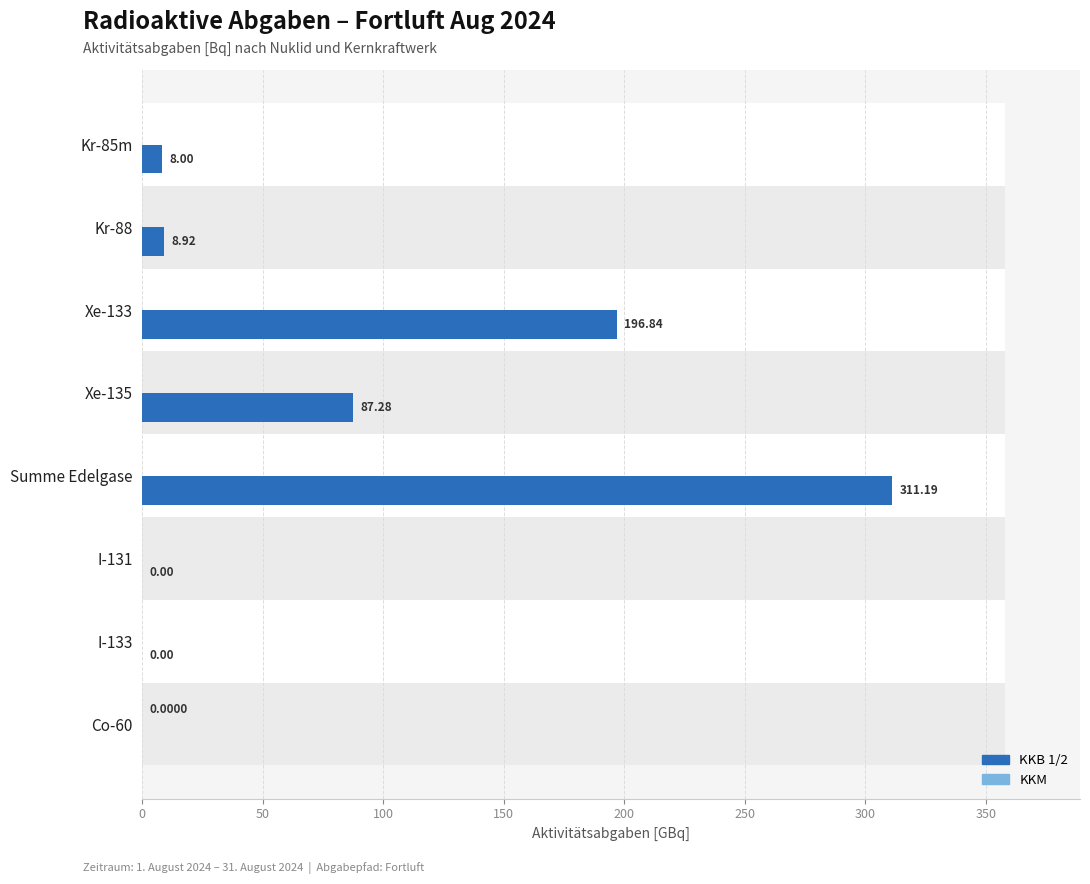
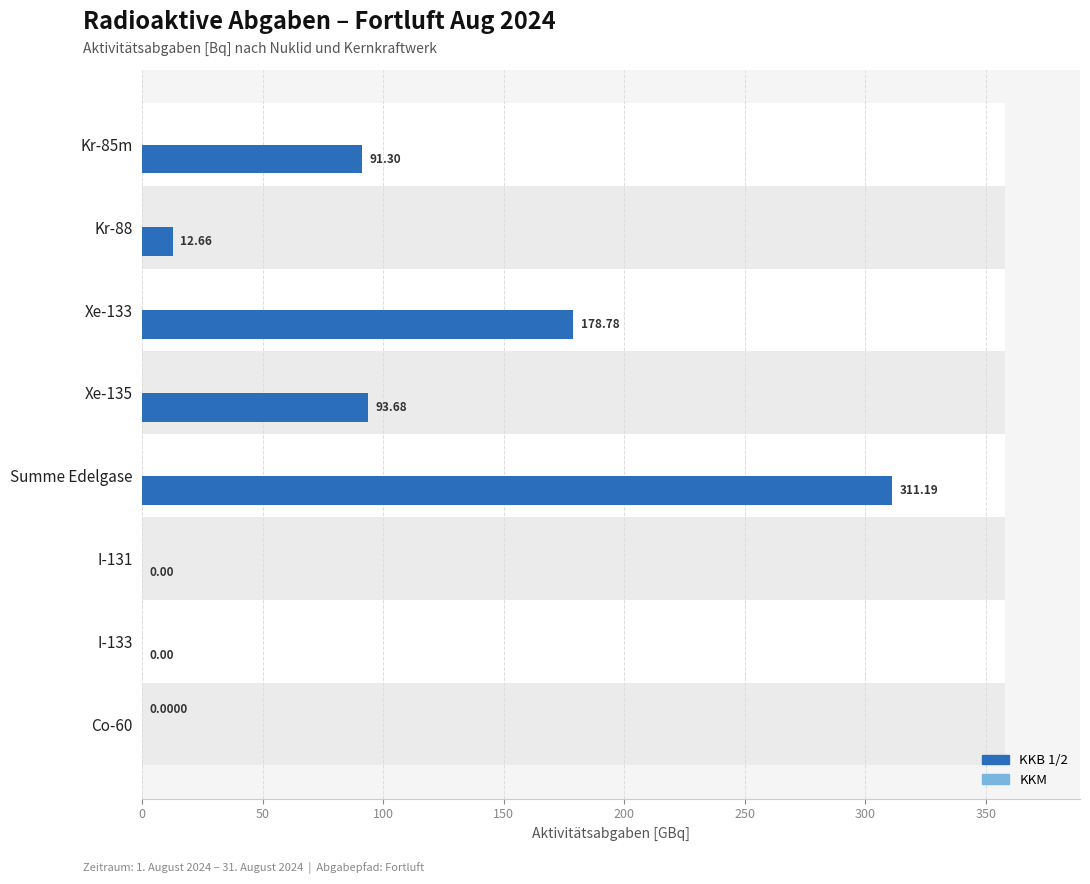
KKB 1/2, Kr-85m: 8.00 -> 91.30
KKB 1/2, Kr-88: 8.92 -> 12.66
KKB 1/2, Xe-133: 196.84 -> 178.78
KKB 1/2, Xe-135: 87.28 -> 93.68
